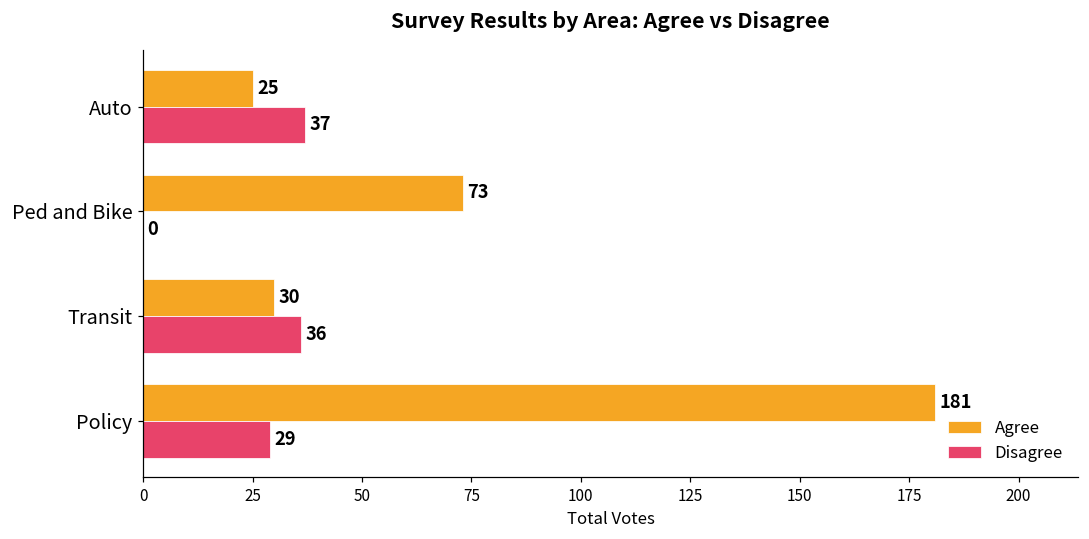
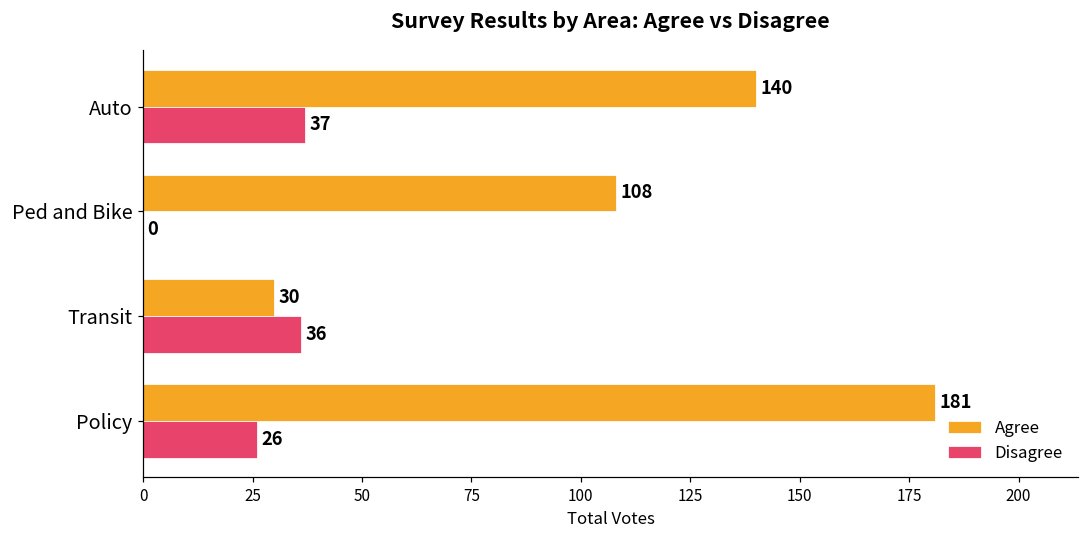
Agree, Auto: 25 -> 140
Agree, Ped and Bike: 73 -> 108
Disagree, Policy: 29 -> 26
